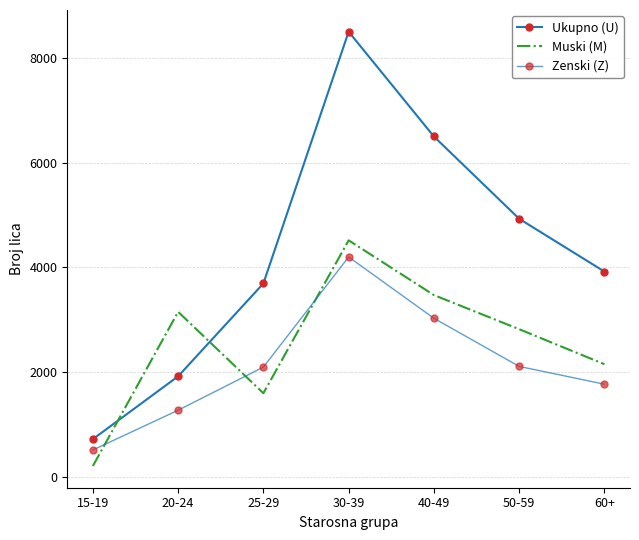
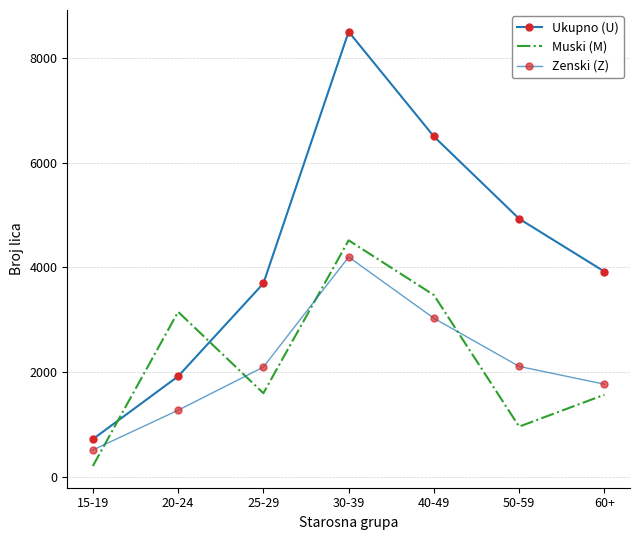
Muski (M), 50-59: 2800 -> 1000
Muski (M), 60+: 2200 -> 1600
